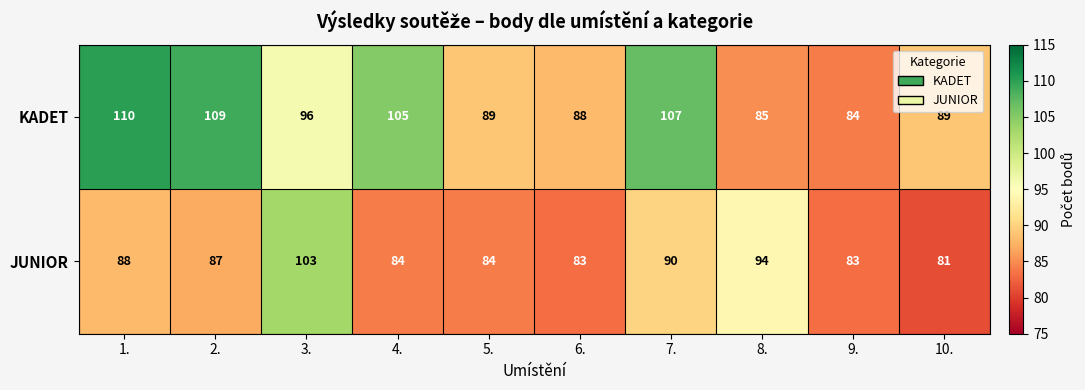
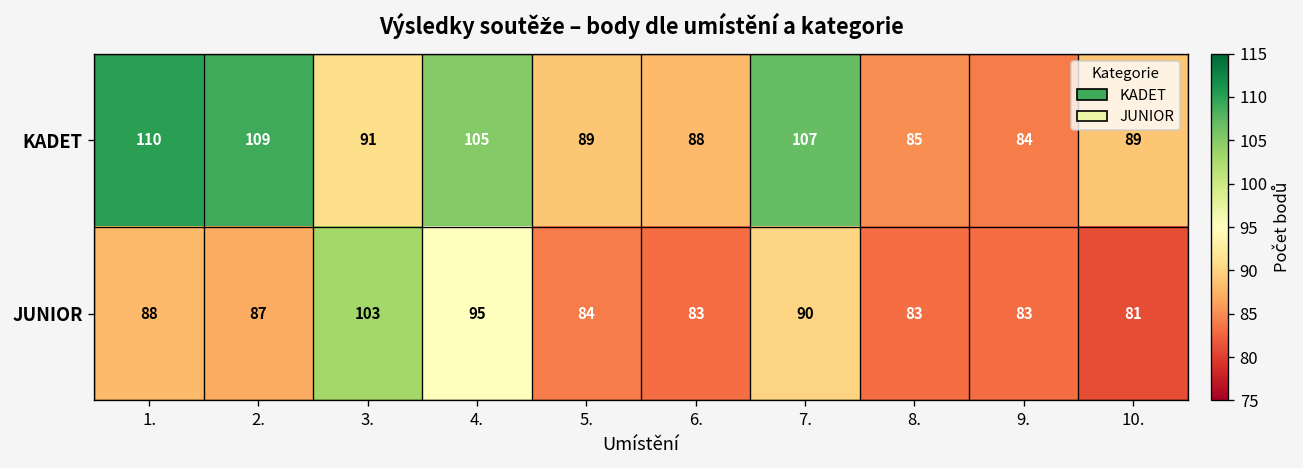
KADET, 3.: 96 -> 91
JUNIOR, 4.: 84 -> 95
JUNIOR, 8.: 94 -> 83
